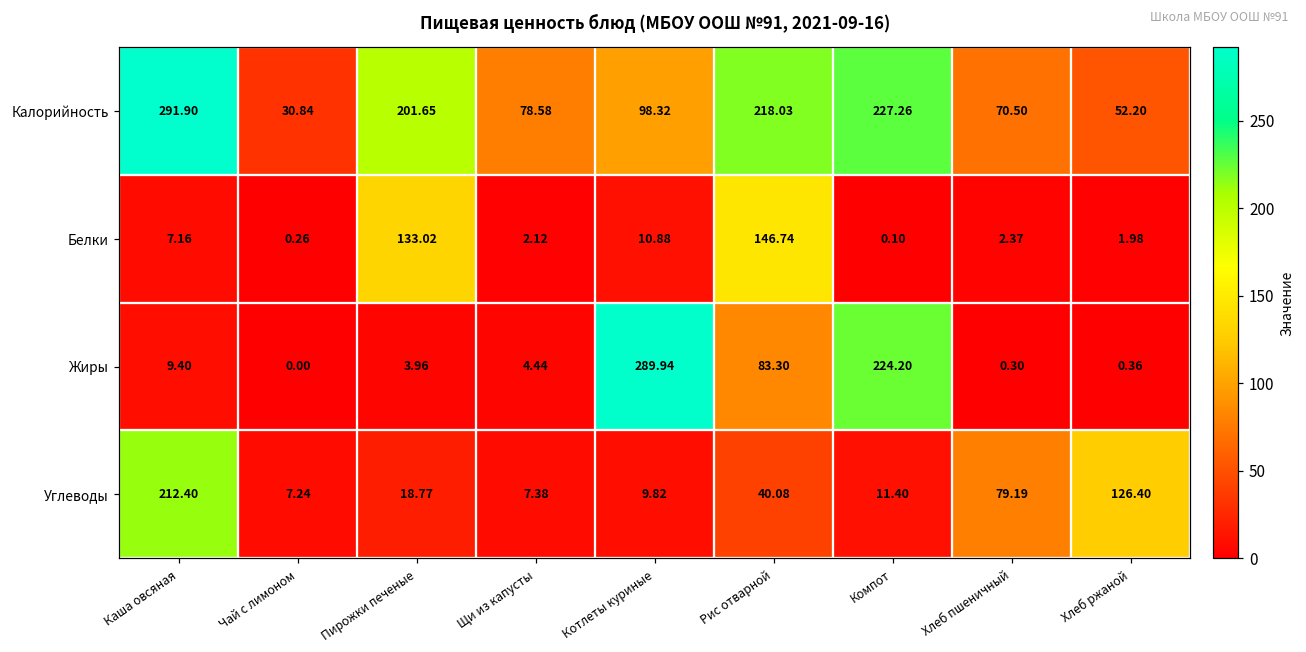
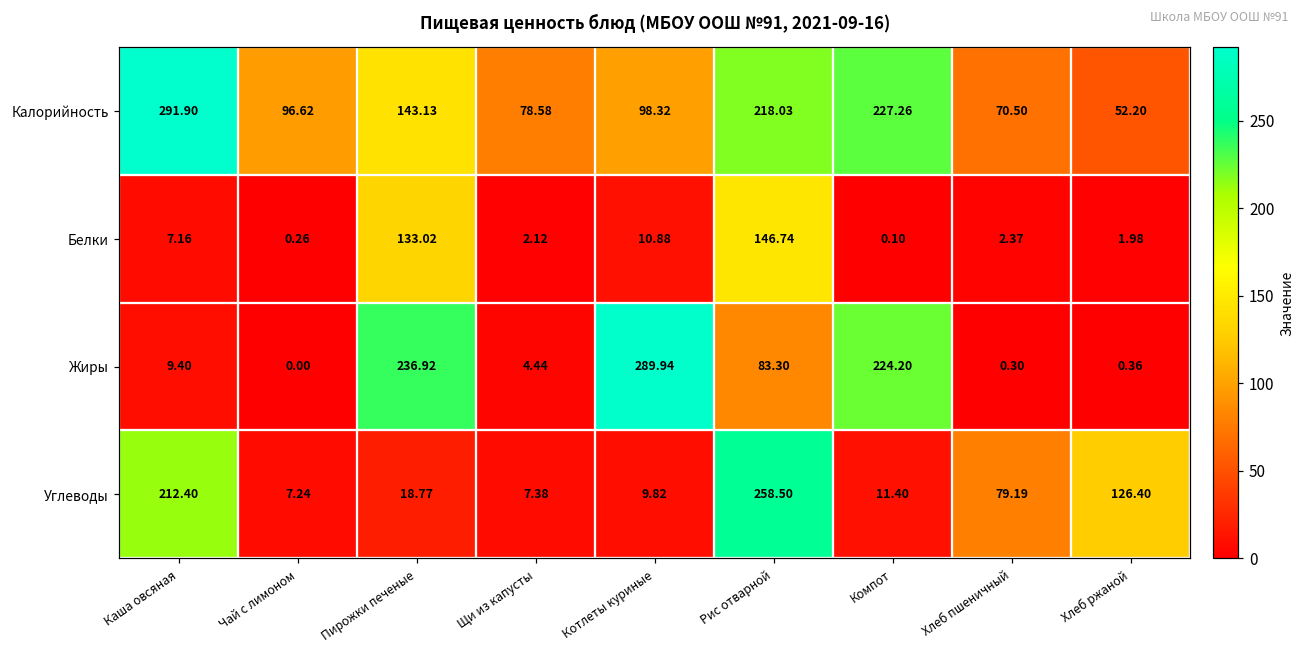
Калорийность, Чай с лимоном: 30.84 -> 96.62
Калорийность, Пирожки печеные: 201.65 -> 143.13
Жиры, Пирожки печеные: 3.96 -> 236.92
Углеводы, Рис отварной: 40.08 -> 258.50
